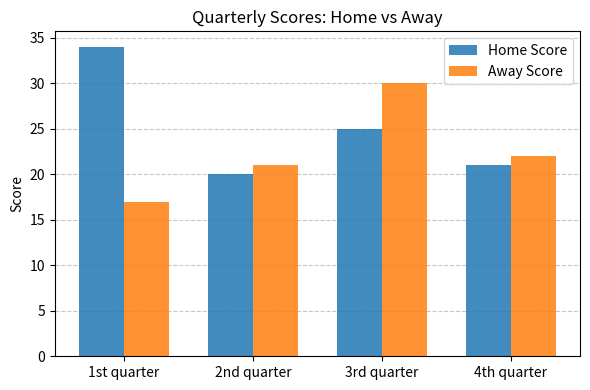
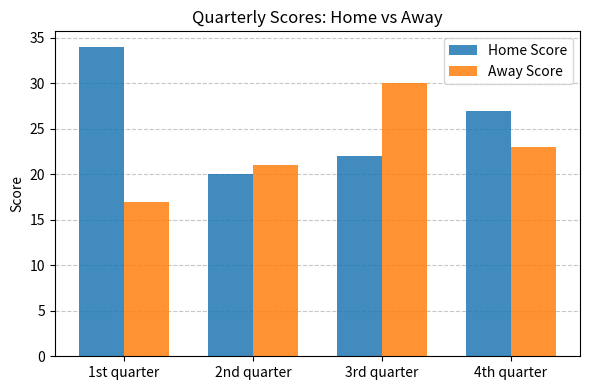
Home Score, 3rd quarter: 25 -> 22
Home Score, 4th quarter: 21 -> 27
Away Score, 4th quarter: 22 -> 23
